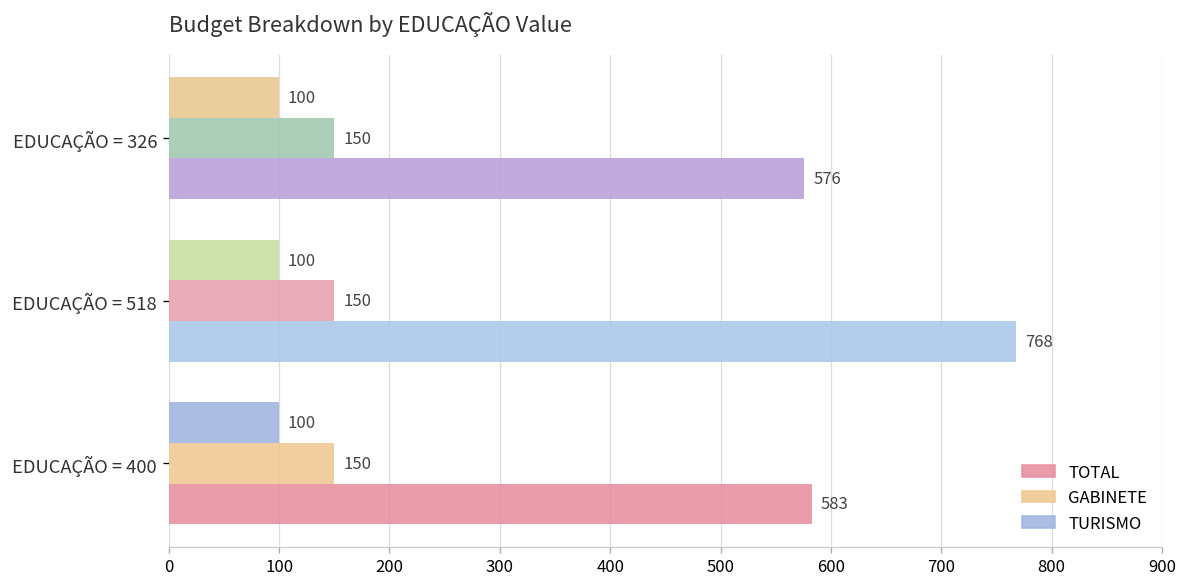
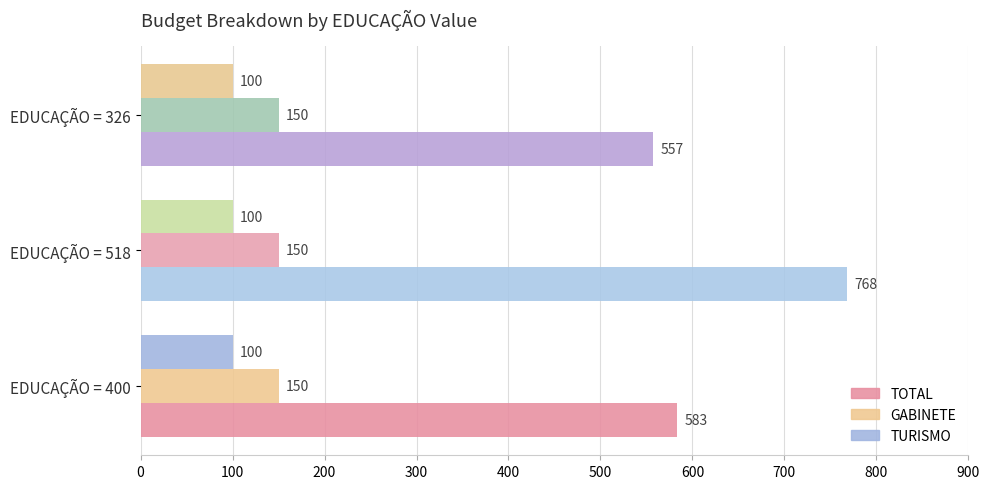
TOTAL, EDUCAÇÃO = 326: 576 -> 557
